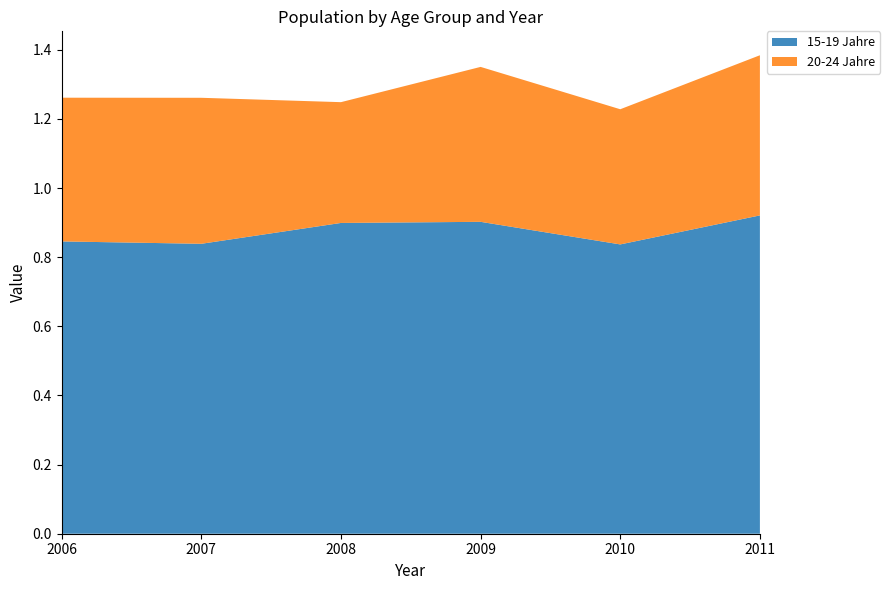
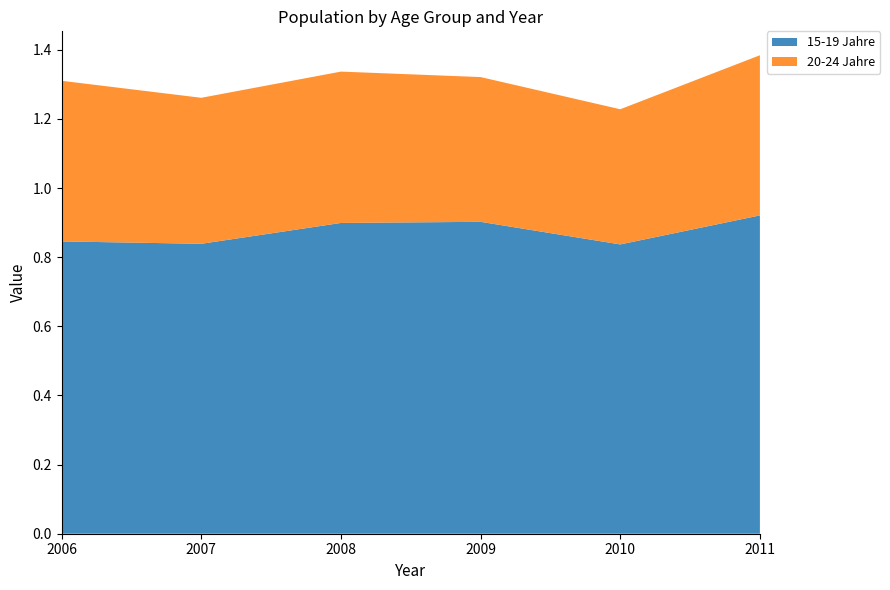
20-24 Jahre, 2006: 0.42 -> 0.46
20-24 Jahre, 2008: 0.35 -> 0.44
20-24 Jahre, 2009: 0.45 -> 0.42
